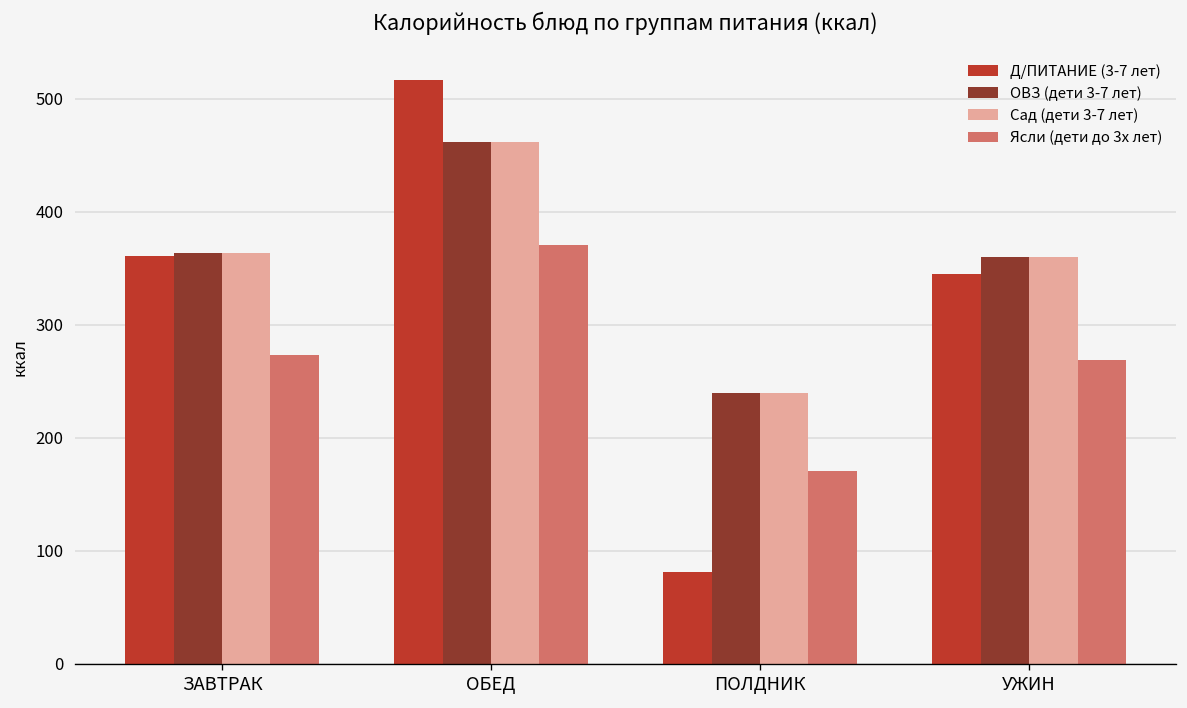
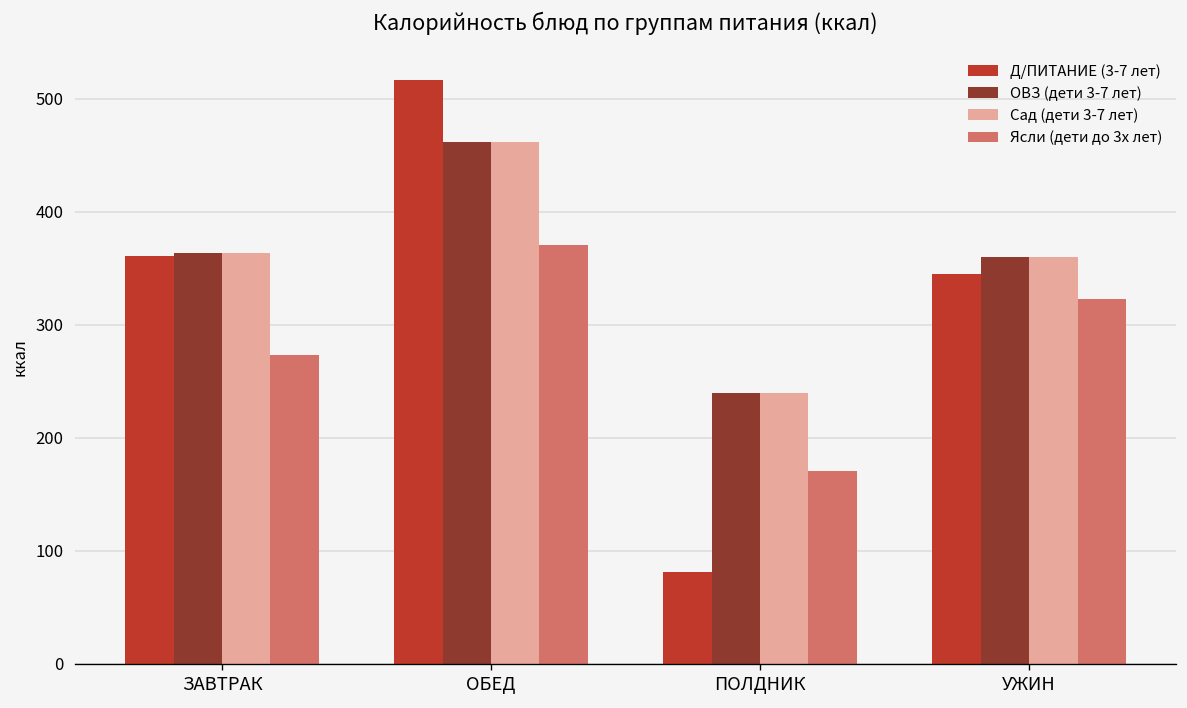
Ясли (дети до 3х лет), УЖИН: 270 -> 320
